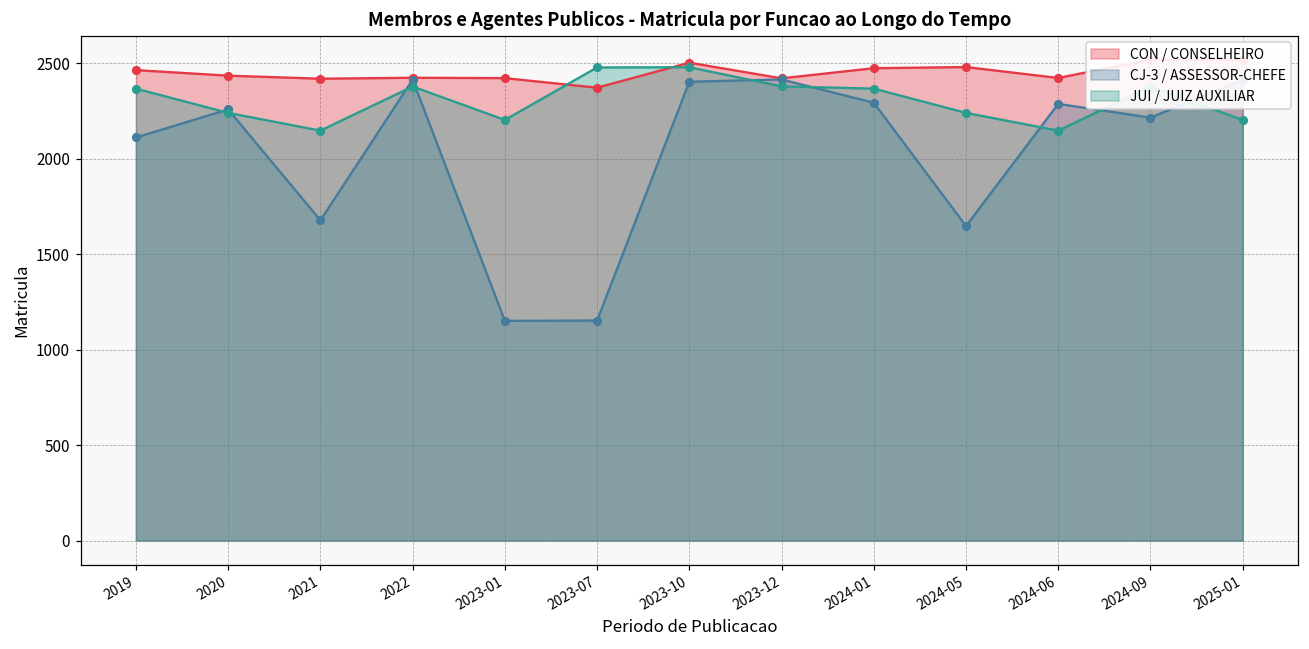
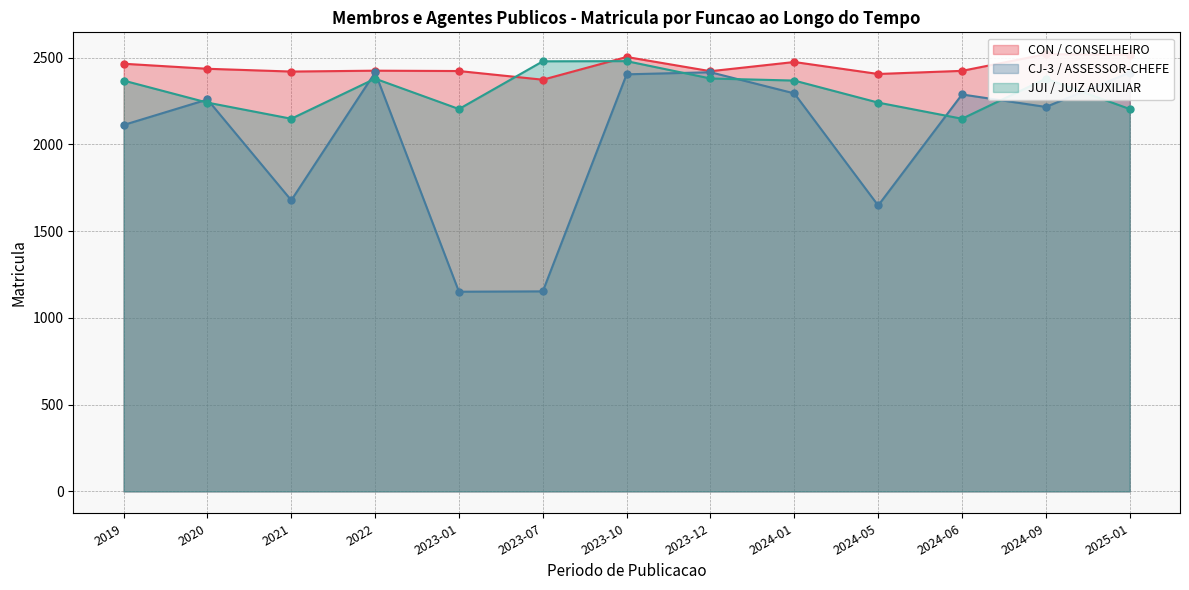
CON / CONSELHEIRO, 2024-05: 2480 -> 2410
